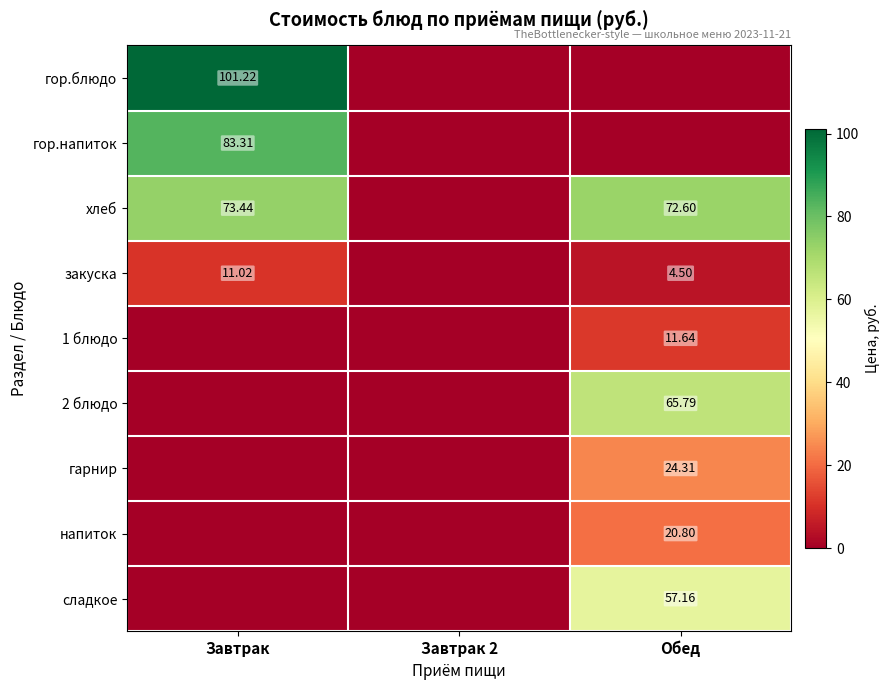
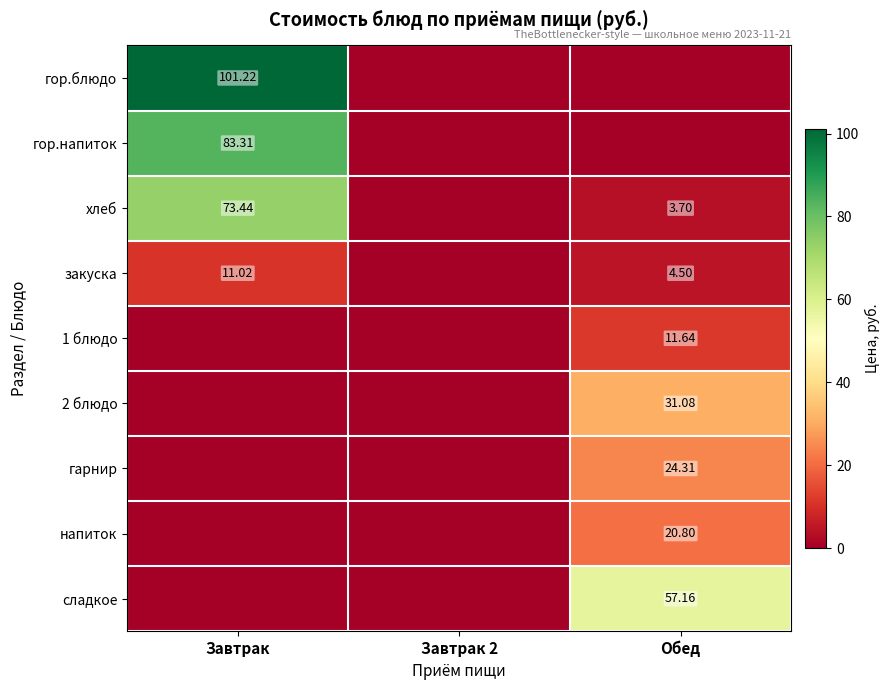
хлеб, Обед: 72.60 -> 3.70
2 блюдо, Обед: 65.79 -> 31.08
